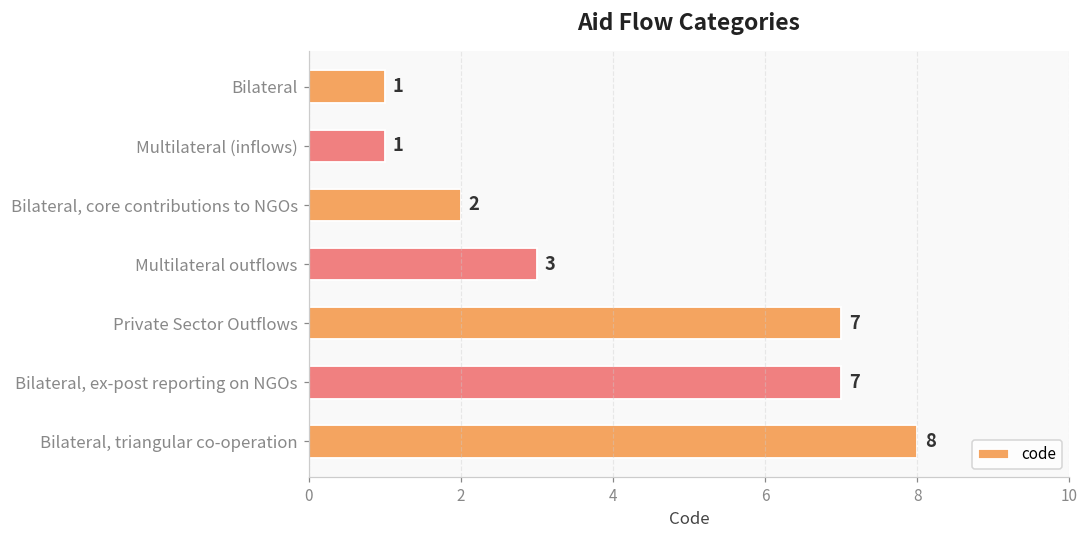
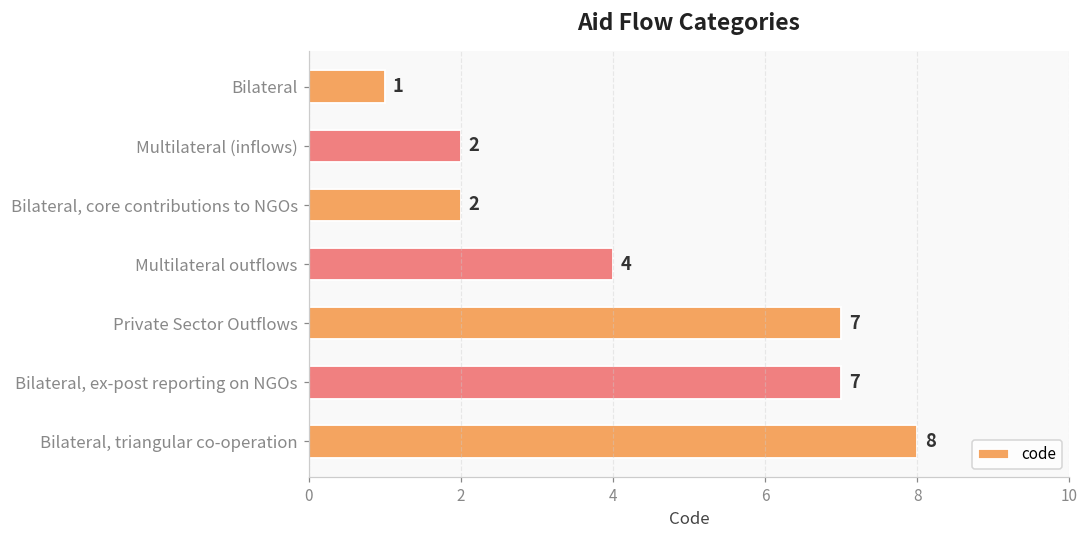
Multilateral (inflows): 1 -> 2
Multilateral outflows: 3 -> 4
